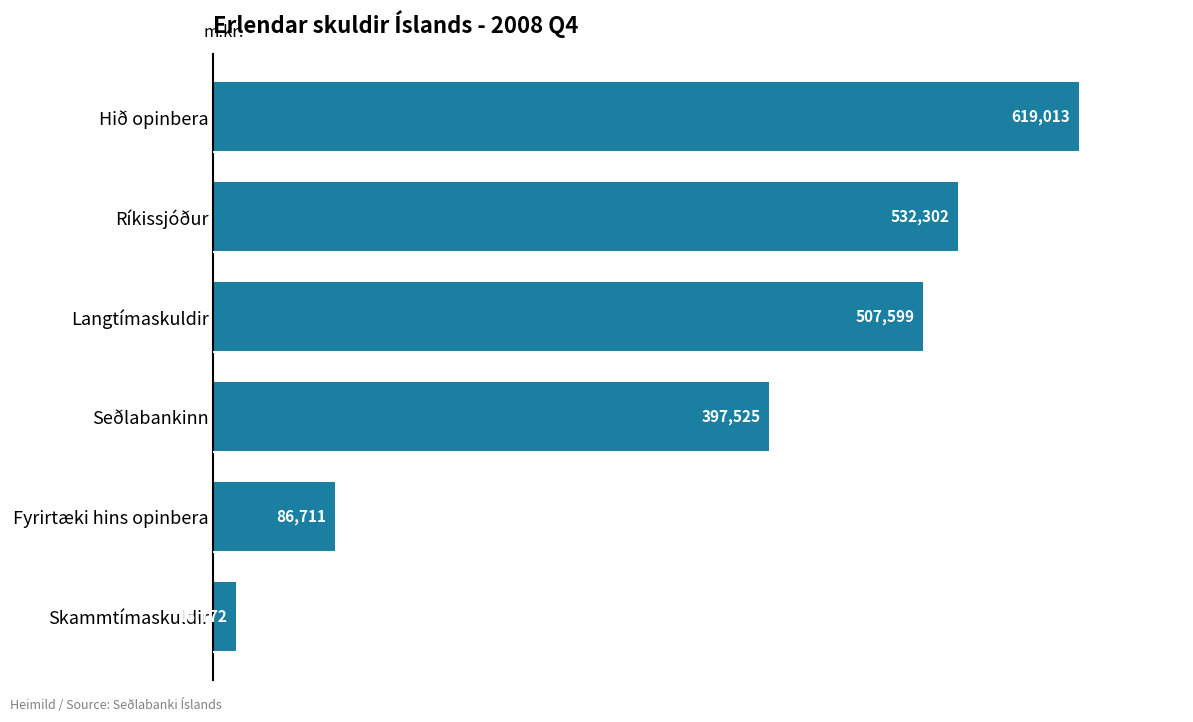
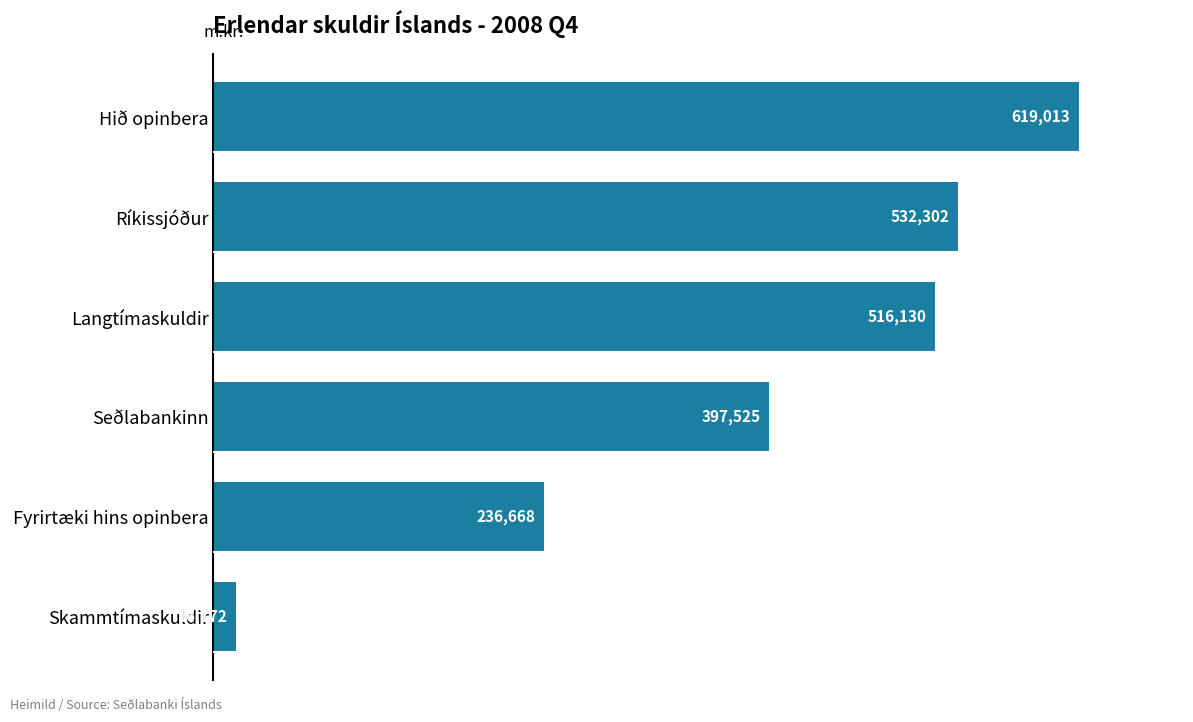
Langtímaskuldir: 507,599 -> 516,130
Fyrirtæki hins opinbera: 86,711 -> 236,668
